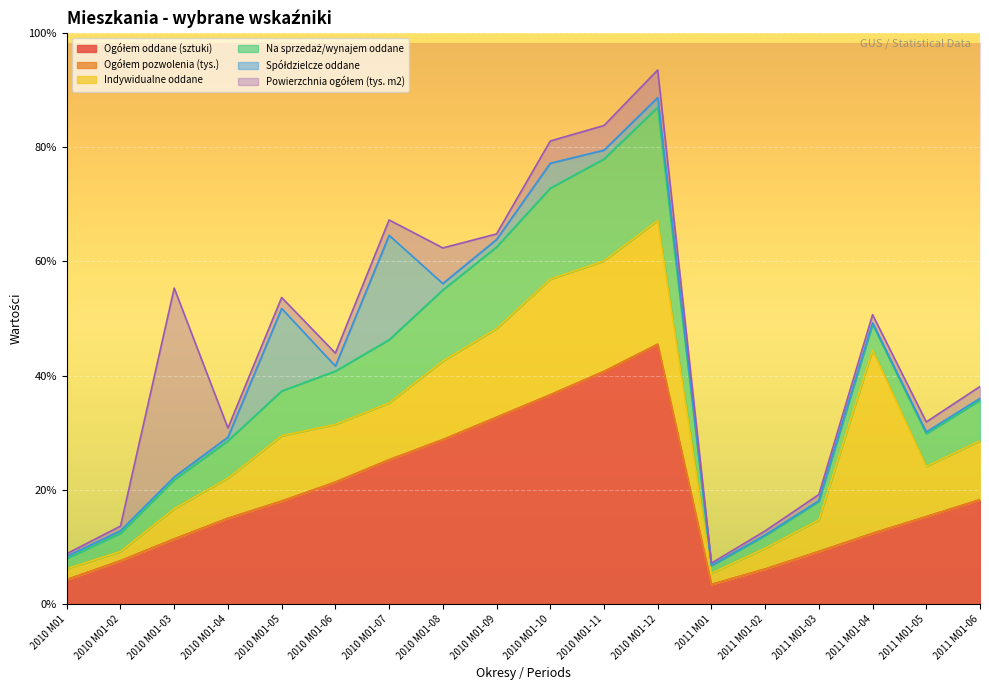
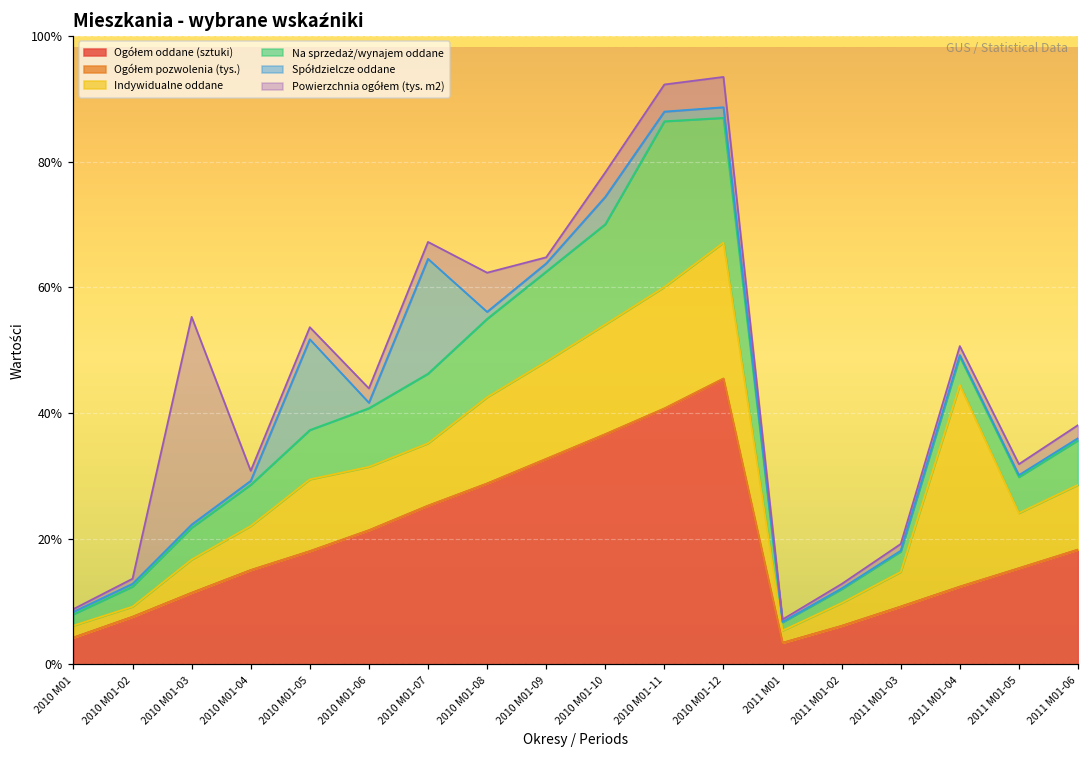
Indywidualne oddane, 2010 M01-10: 20% -> 17%
Na sprzedaż/wynajem oddane, 2010 M01-11: 18% -> 26%
